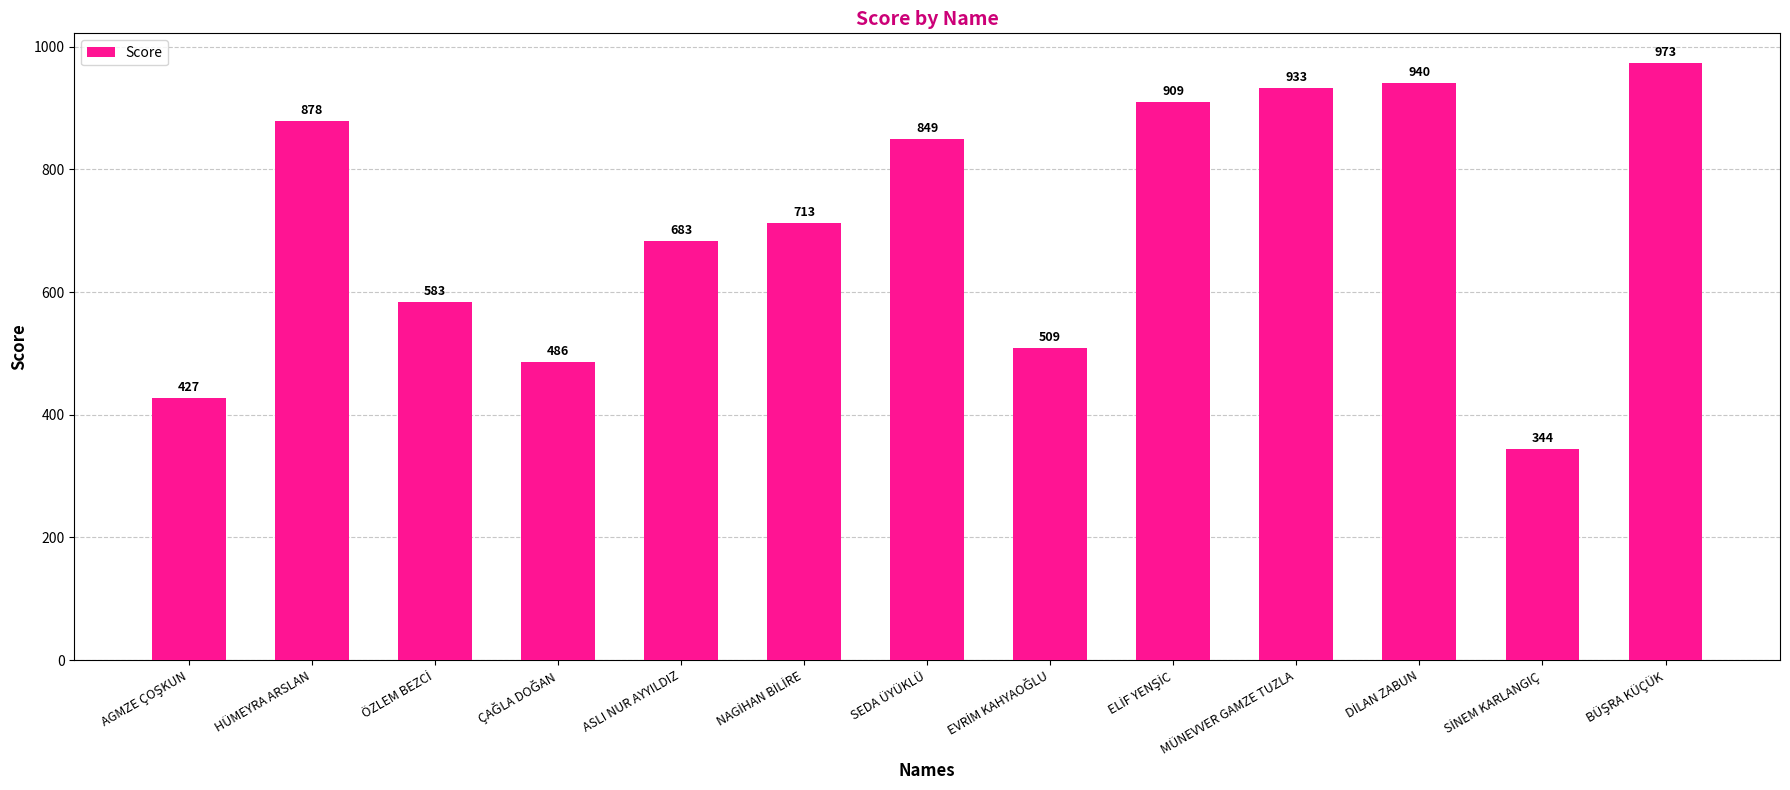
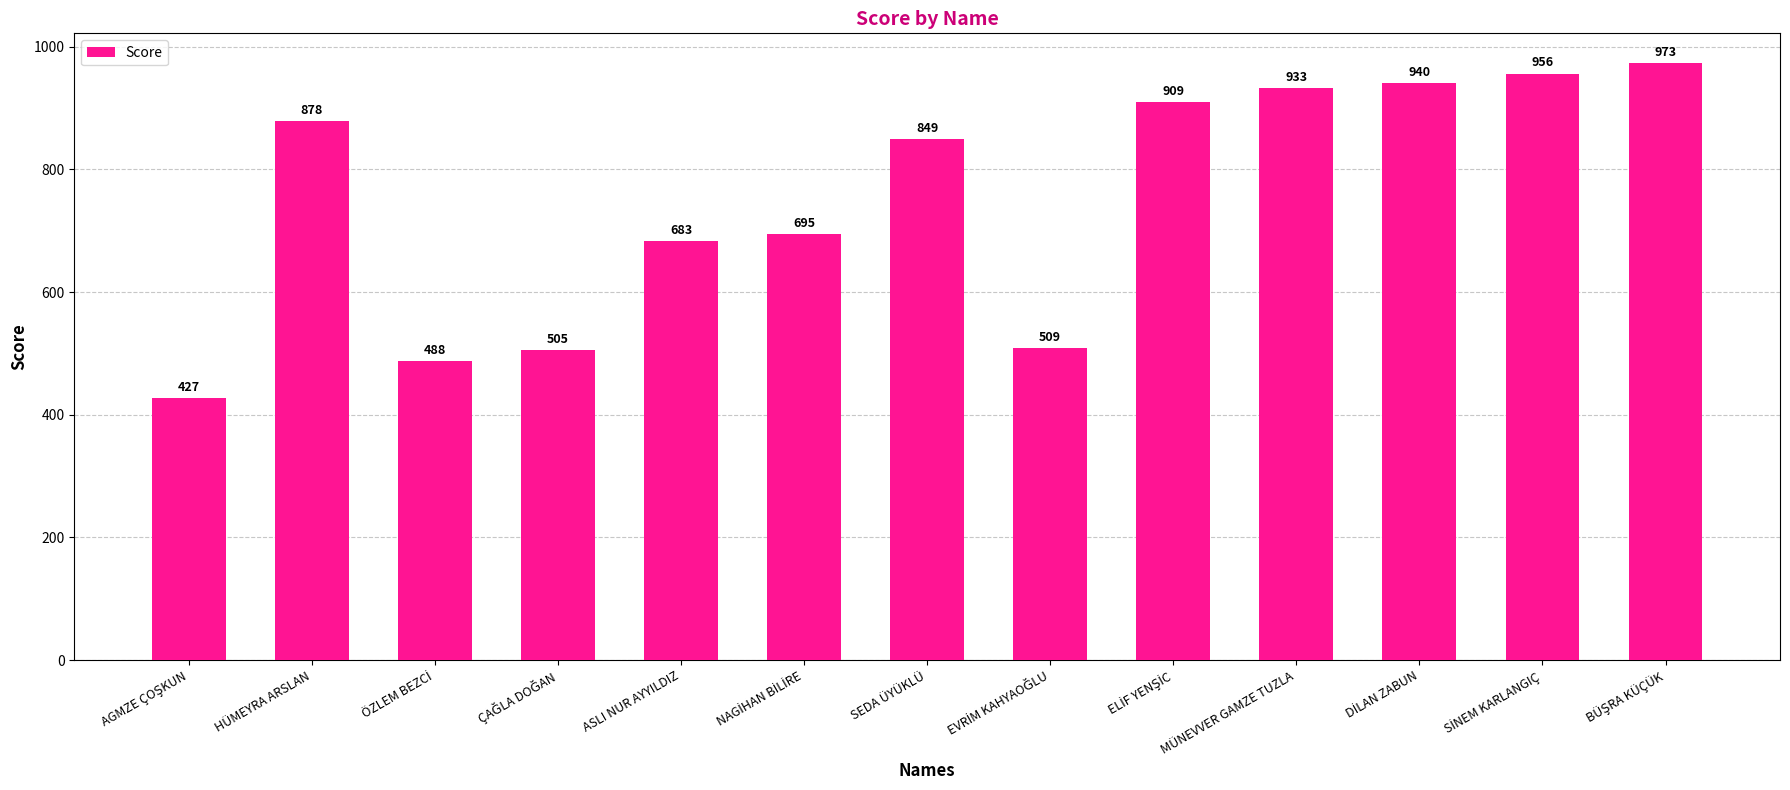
ÖZLEM BEZCİ: 583 -> 488
ÇAĞLA DOĞAN: 486 -> 505
NAGİHAN BİLİRE: 713 -> 695
SİNEM KARLANGIÇ: 344 -> 956
